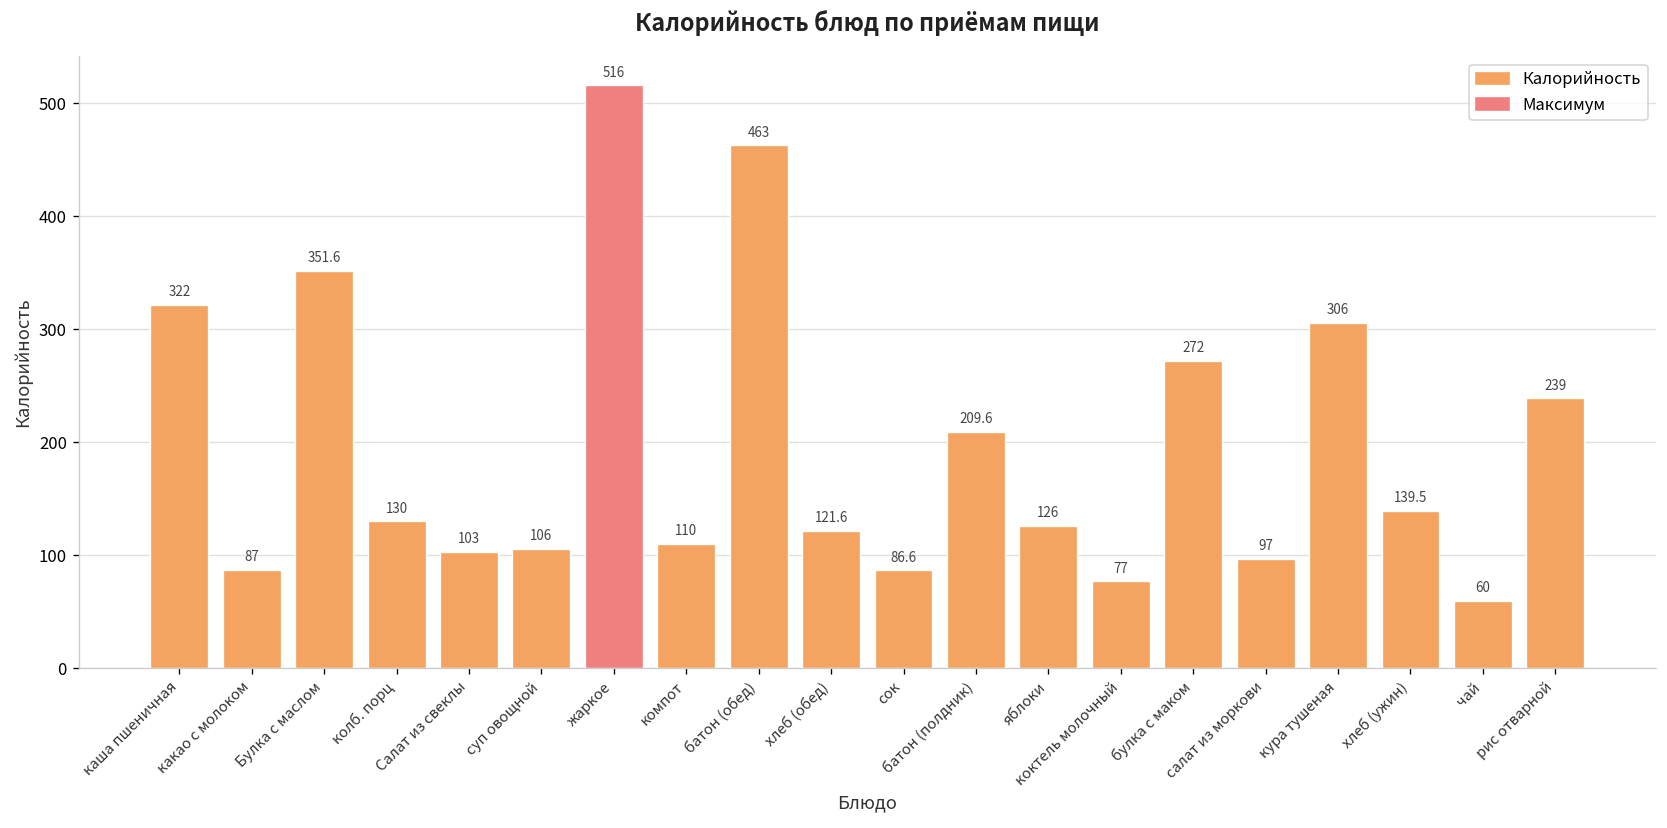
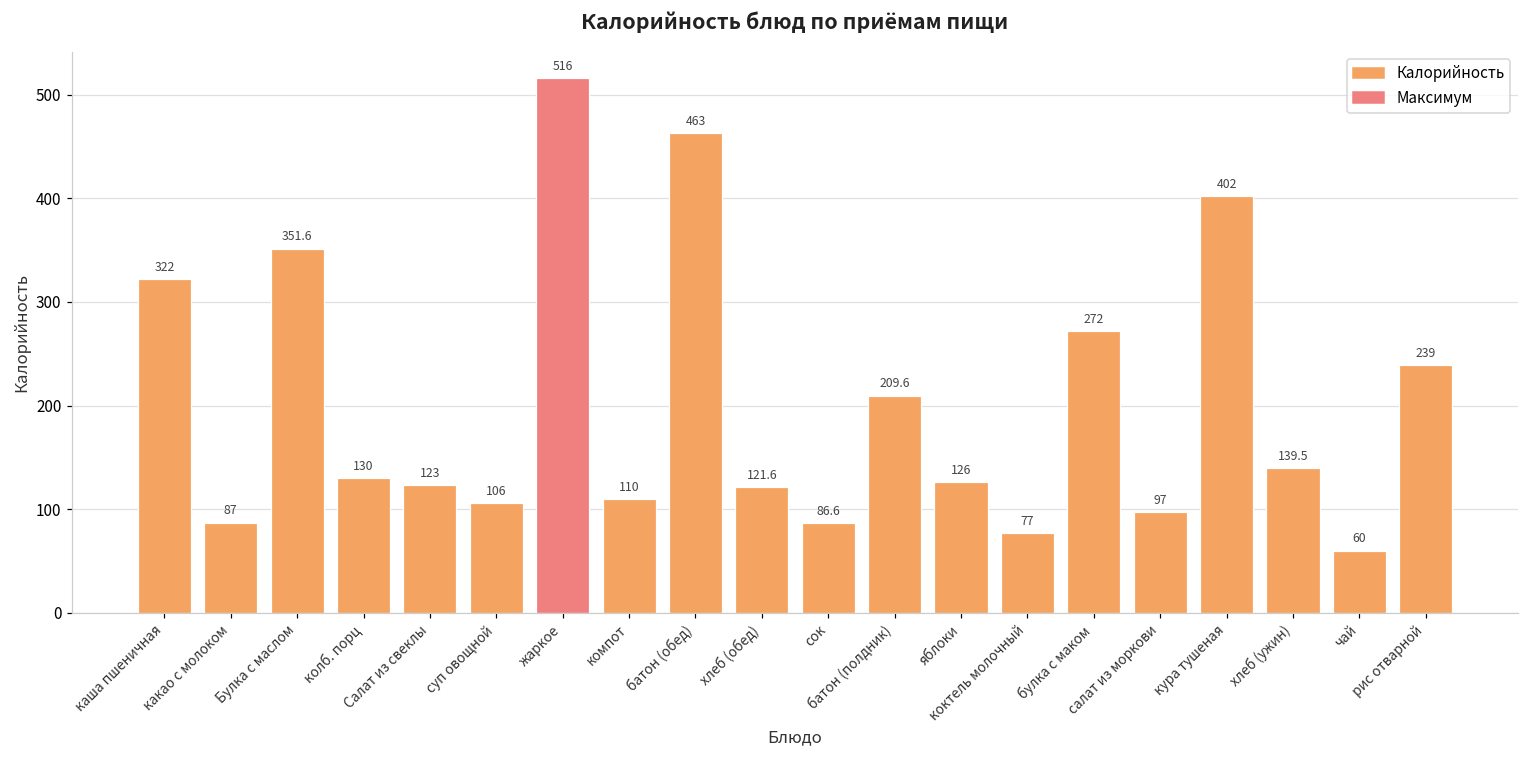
Салат из свеклы: 103 -> 123
кура тушеная: 306 -> 402
